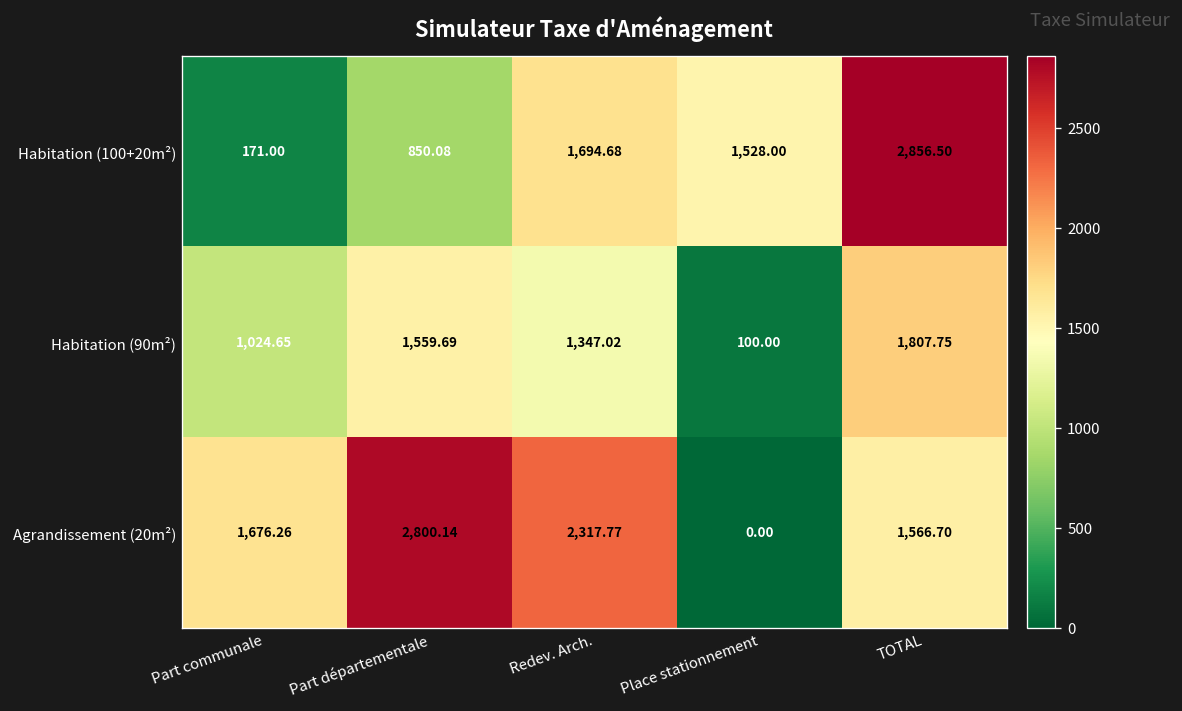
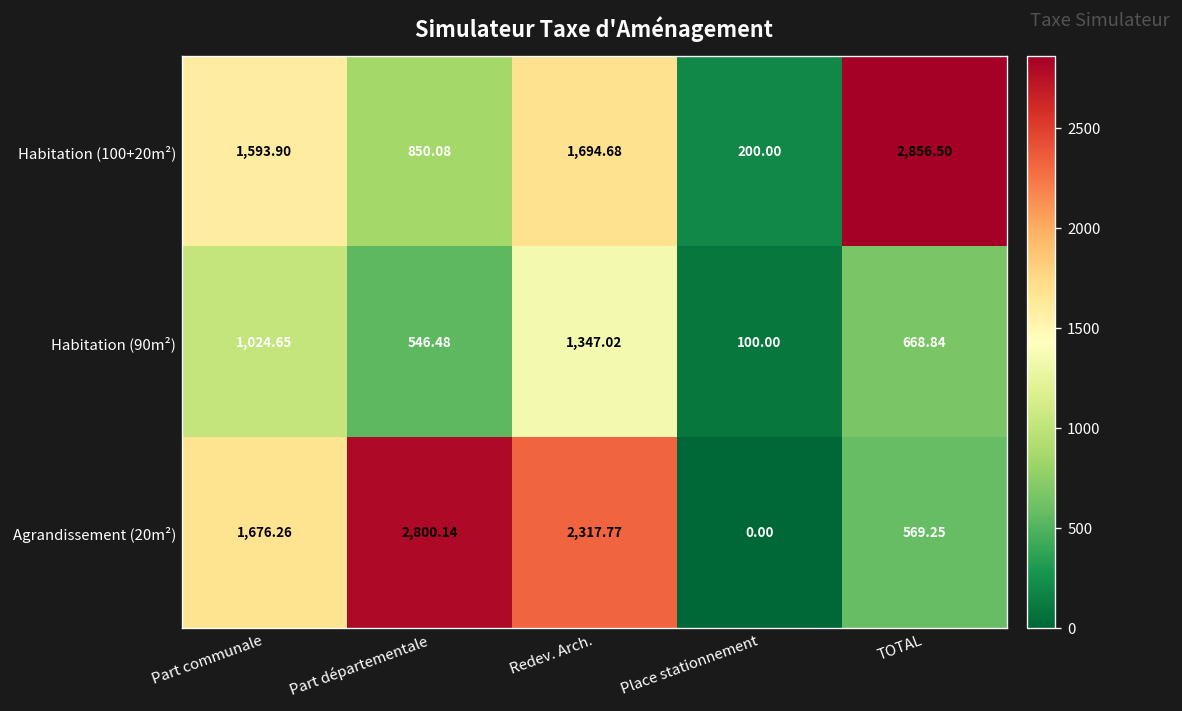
Habitation (100+20m²), Part communale: 171.00 -> 1,593.90
Habitation (100+20m²), Place stationnement: 1,528.00 -> 200.00
Habitation (90m²), Part départementale: 1,559.69 -> 546.48
Habitation (90m²), TOTAL: 1,807.75 -> 668.84
Agrandissement (20m²), TOTAL: 1,566.70 -> 569.25
